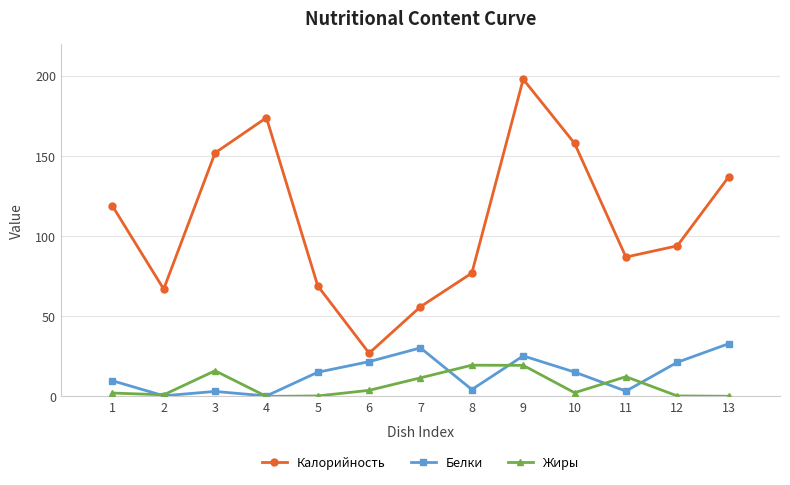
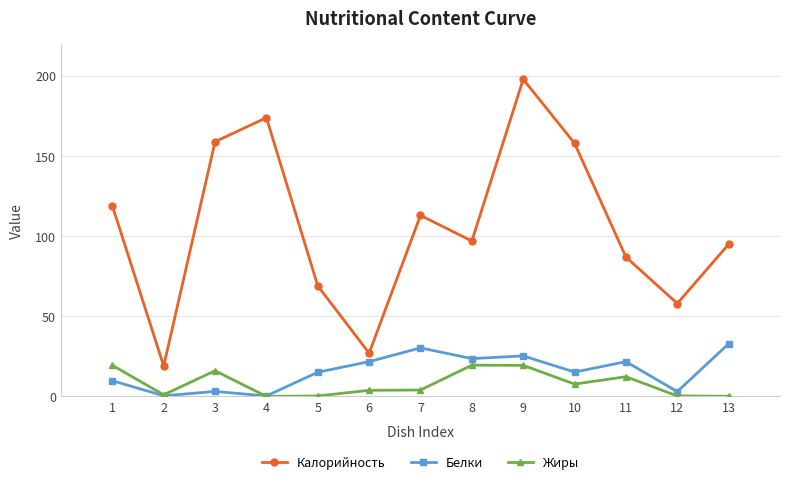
Жиры, 1: 2 -> 19
Калорийность, 2: 67 -> 19
Калорийность, 3: 152 -> 159
Калорийность, 7: 56 -> 113
Жиры, 7: 12 -> 4
Калорийность, 8: 77 -> 97
Белки, 8: 4 -> 24
Жиры, 10: 2 -> 8
Белки, 11: 3 -> 22
Калорийность, 12: 94 -> 58
Белки, 12: 21 -> 3
Калорийность, 13: 137 -> 95
